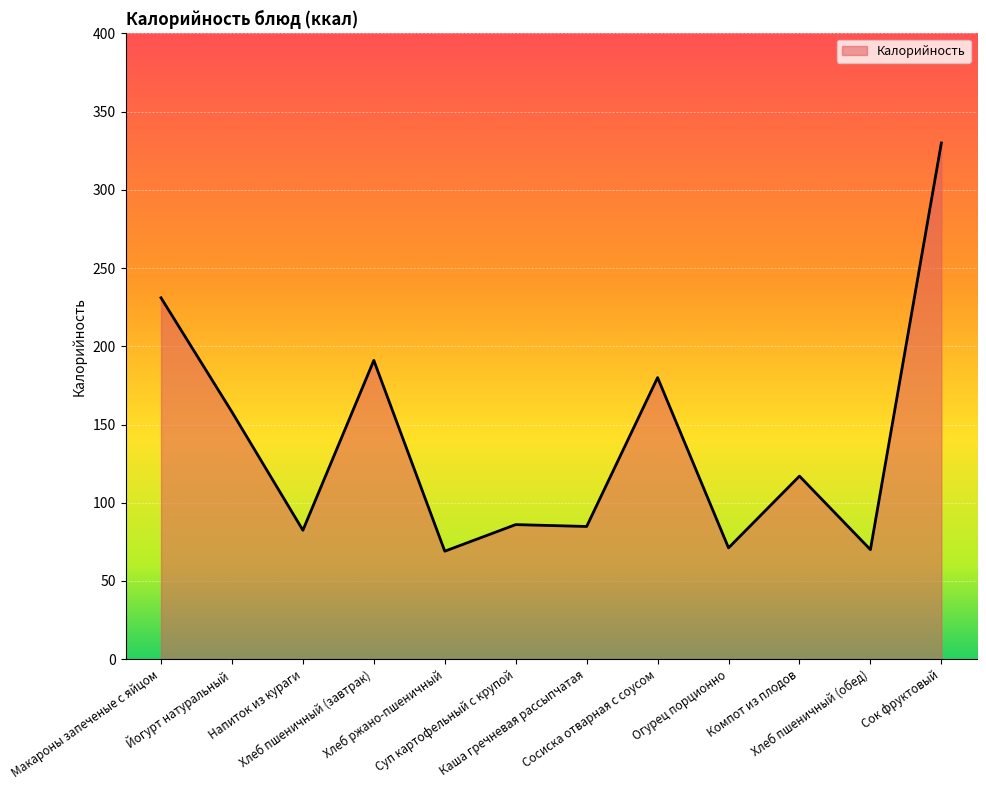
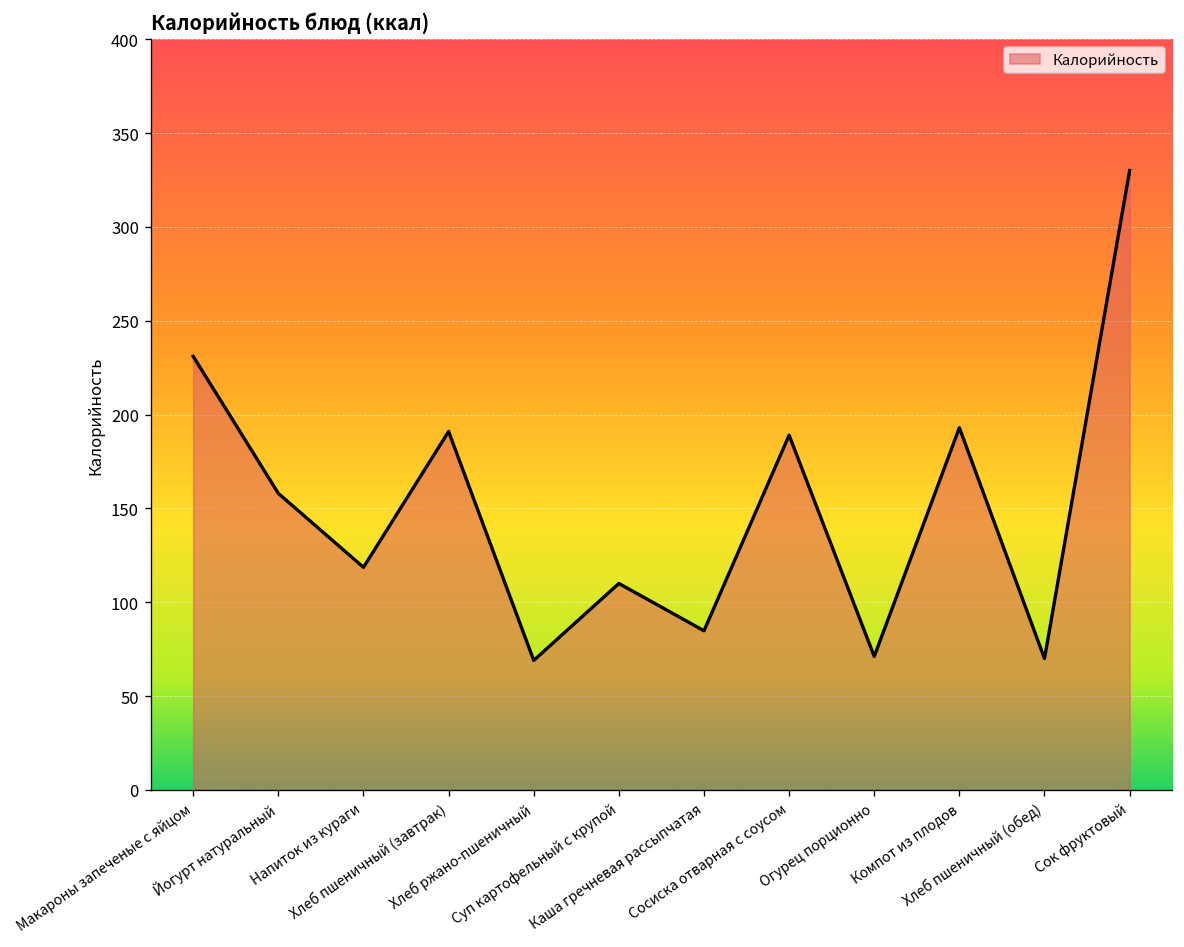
Напиток из кураги: 82 -> 119
Суп картофельный с крупой: 86 -> 110
Сосиска отварная с соусом: 180 -> 189
Компот из плодов: 117 -> 193
